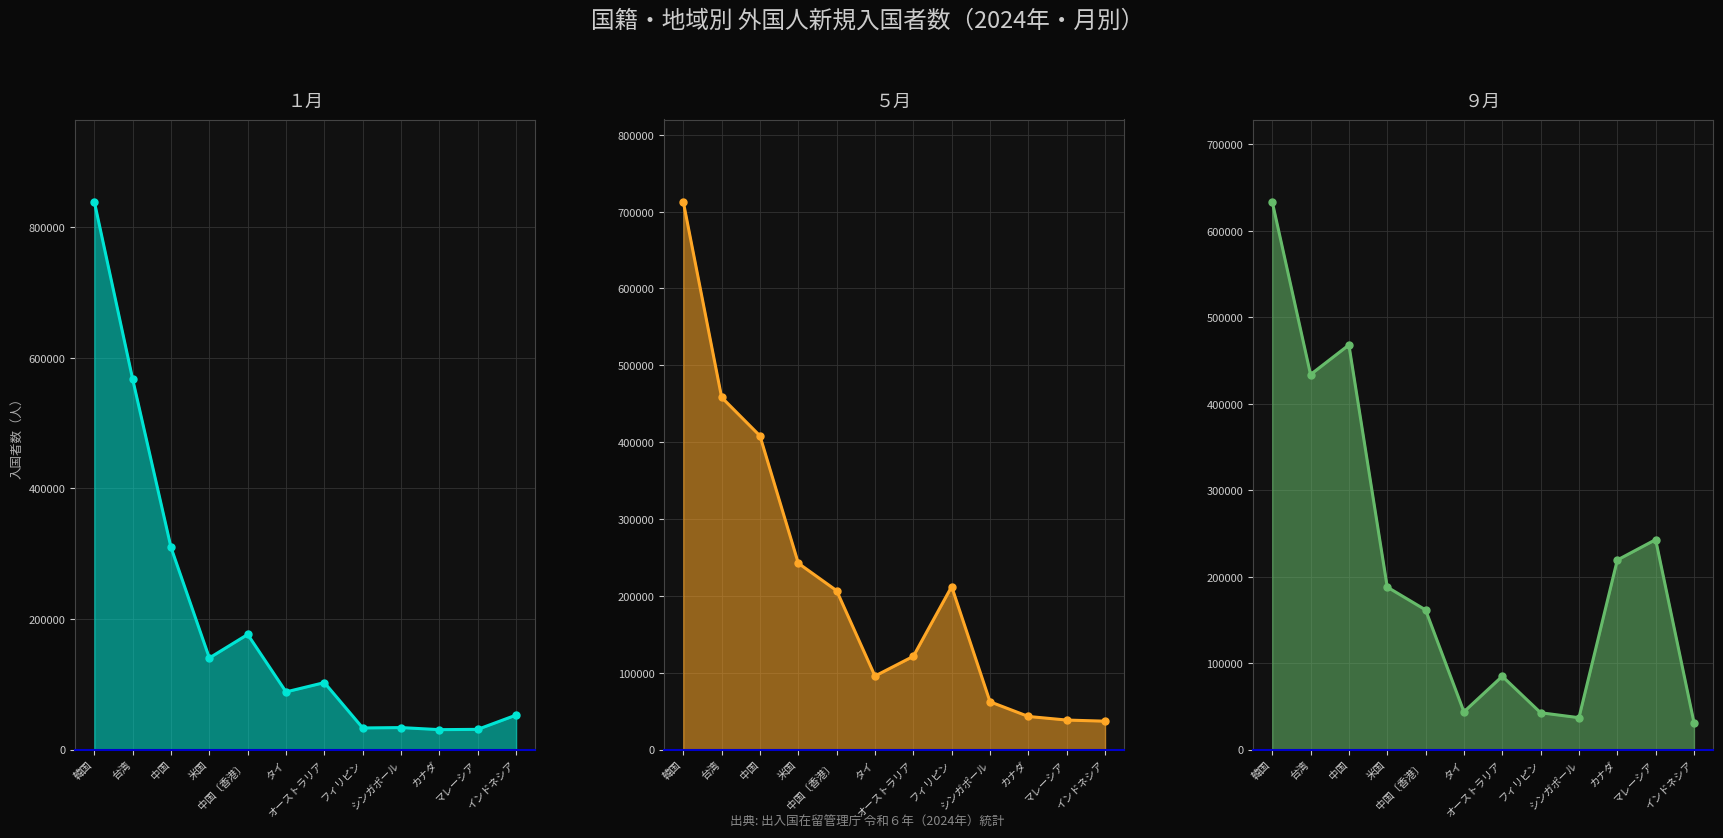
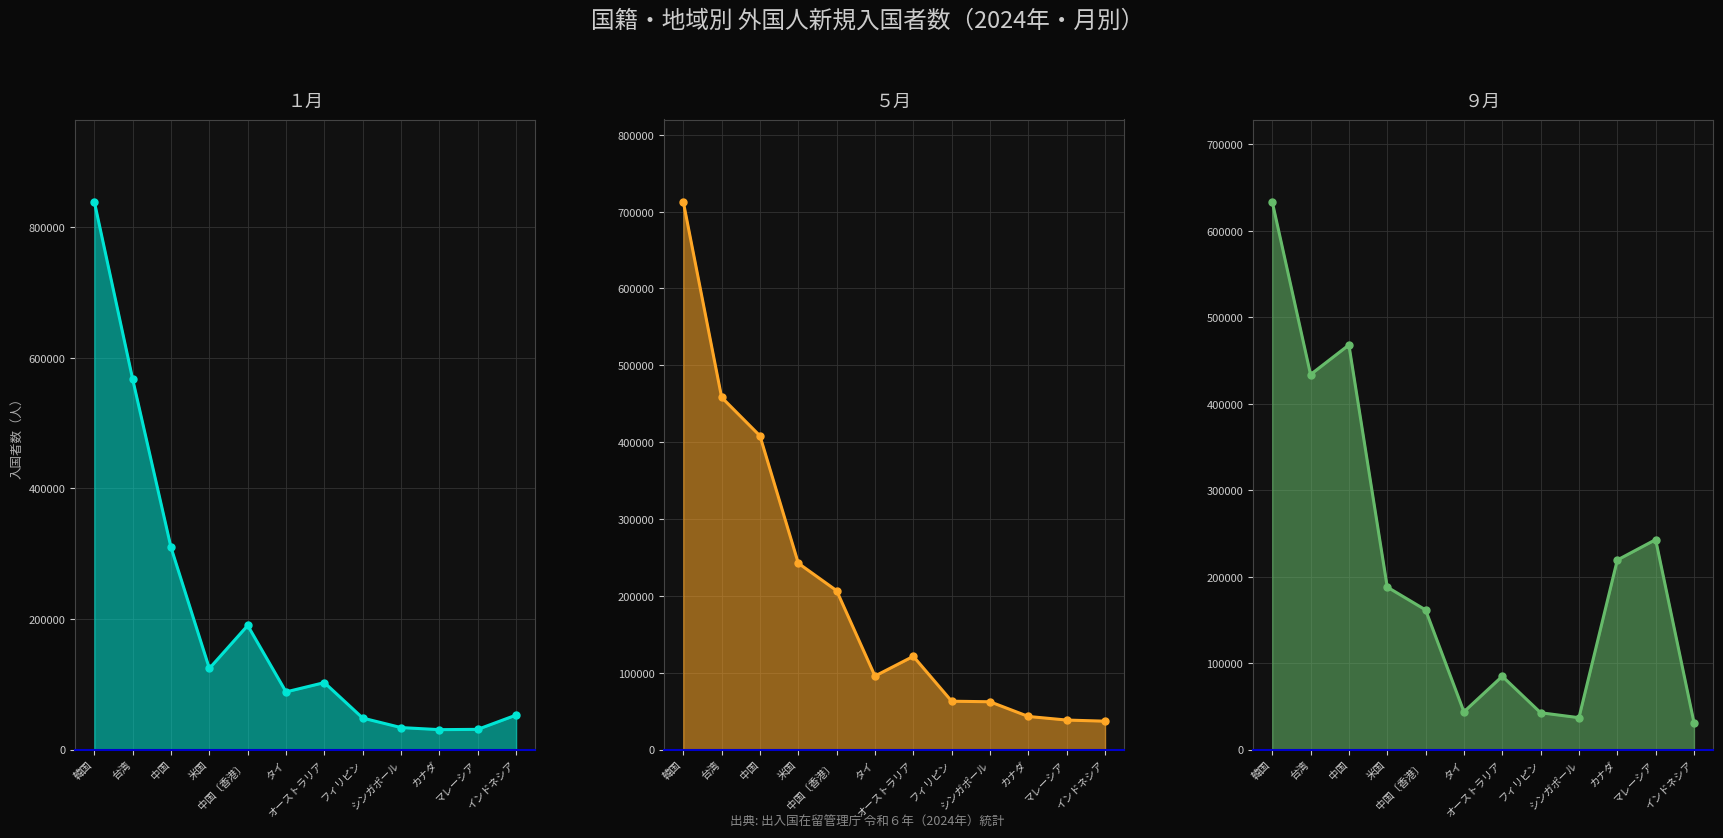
１月, 米国: 140000 -> 120000
１月, 中国〔香港〕: 180000 -> 190000
１月, フィリピン: 30000 -> 50000
５月, フィリピン: 210000 -> 60000
